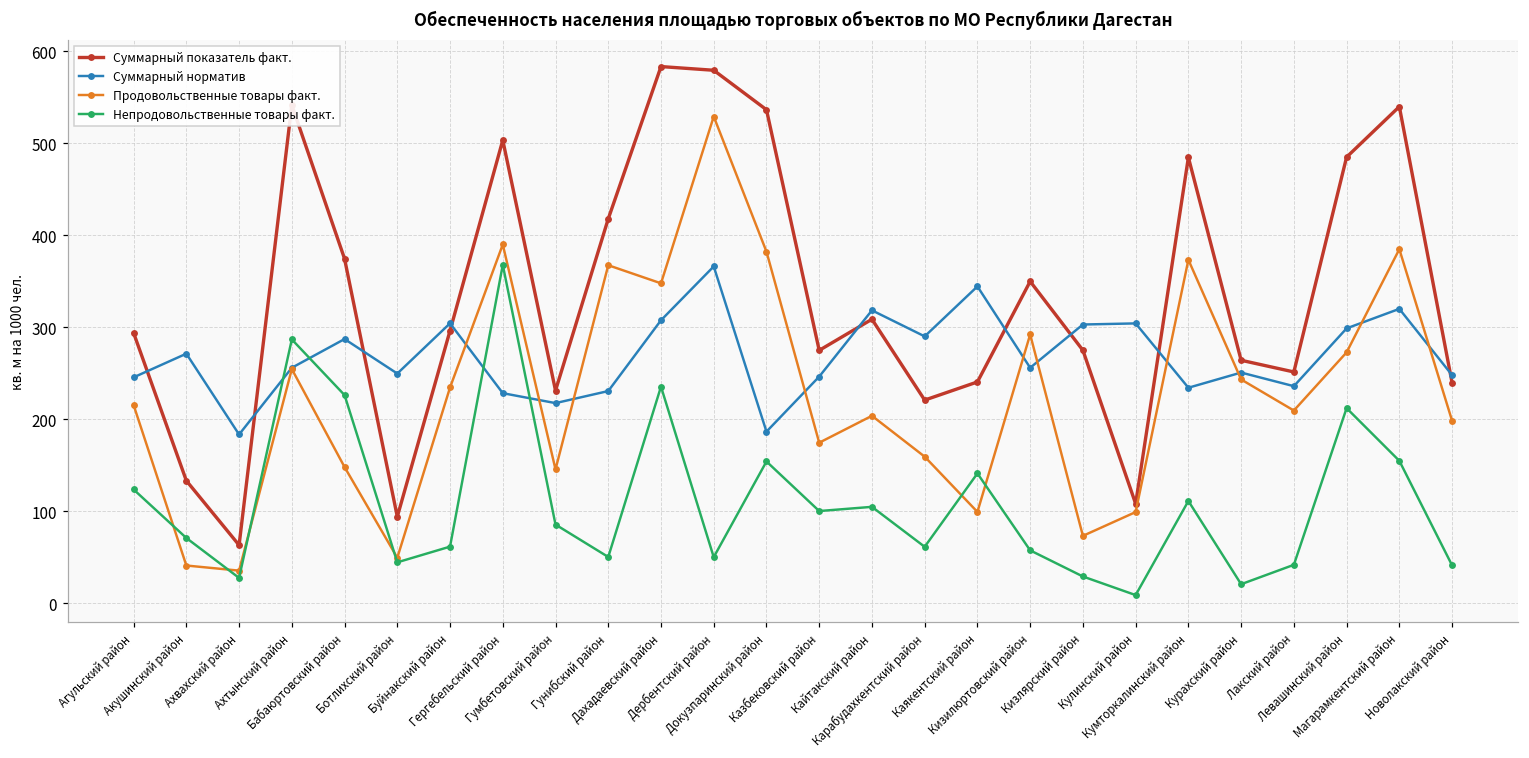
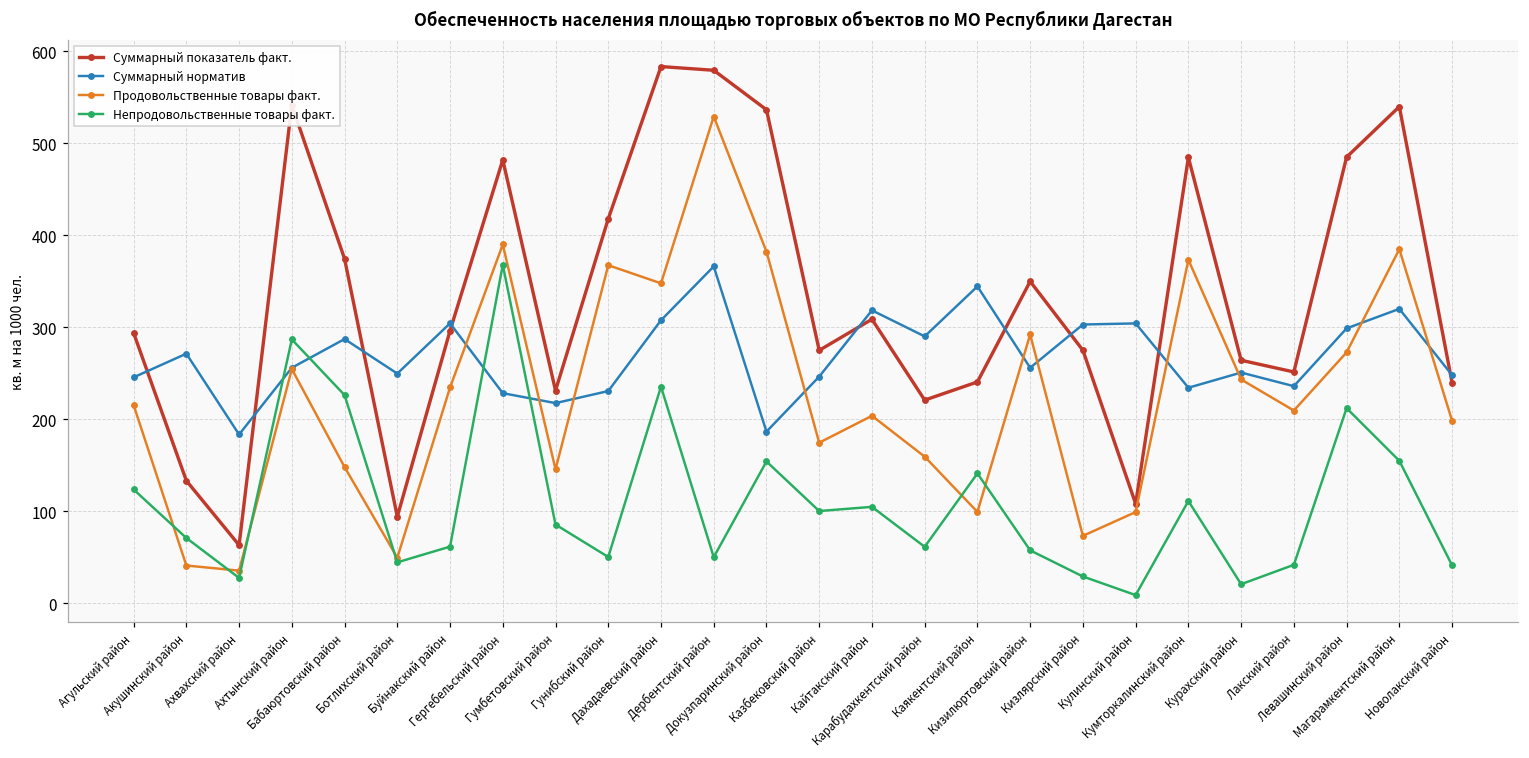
Суммарный показатель факт., Гергебельский район: 500 -> 480
